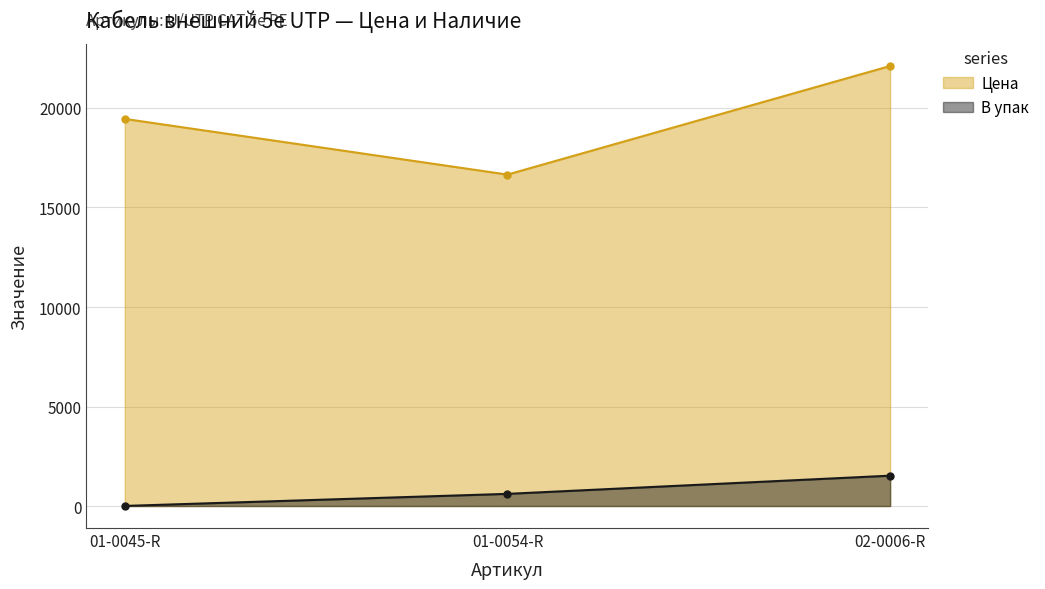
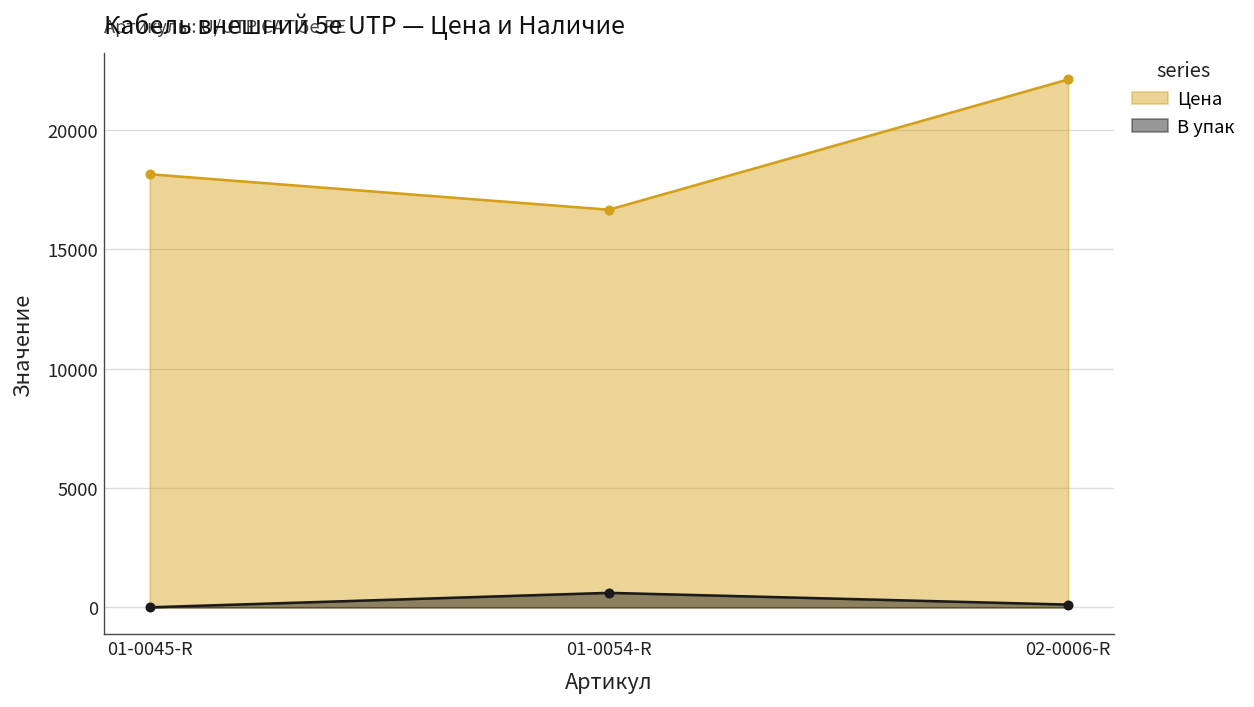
Цена, 01-0045-R: 19500 -> 18100
В упак, 02-0006-R: 1500 -> 100
